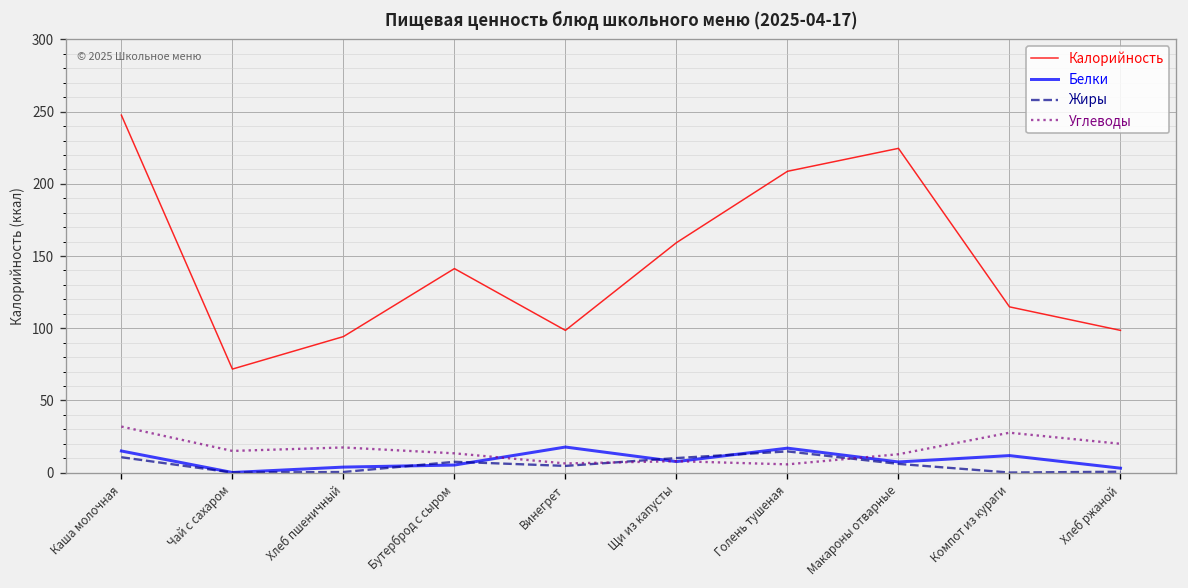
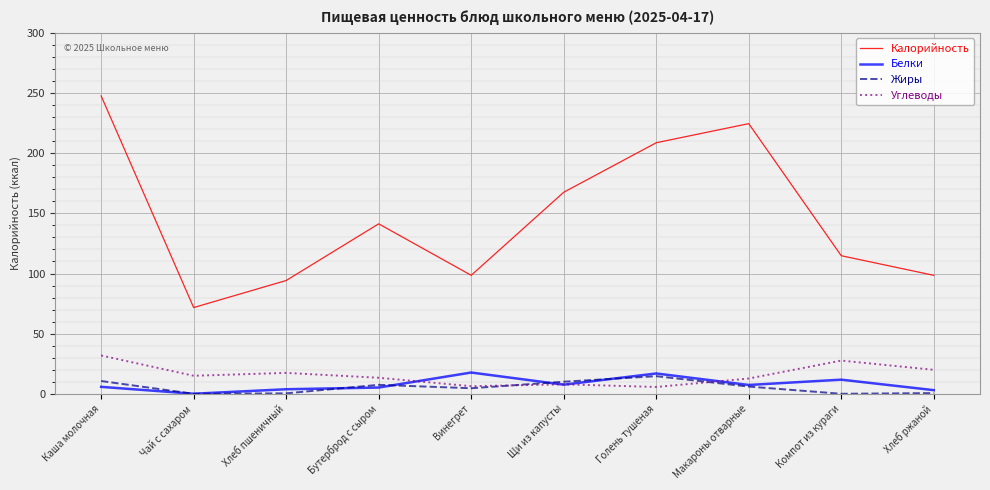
Белки, Каша молочная: 15 -> 6
Калорийность, Щи из капусты: 159 -> 168
